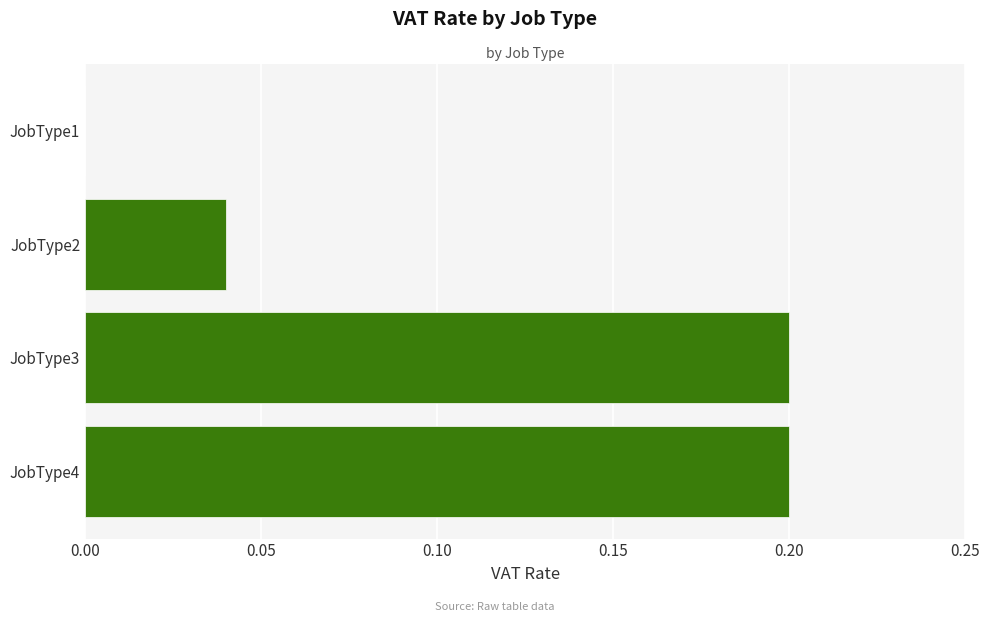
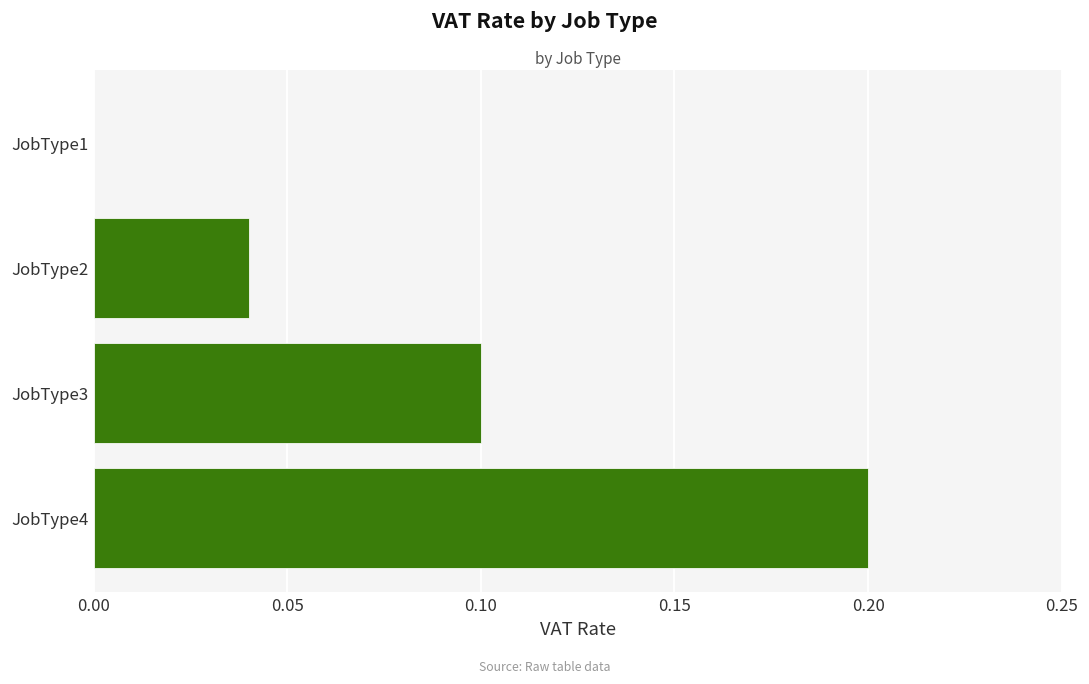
JobType3: 0.2 -> 0.1
